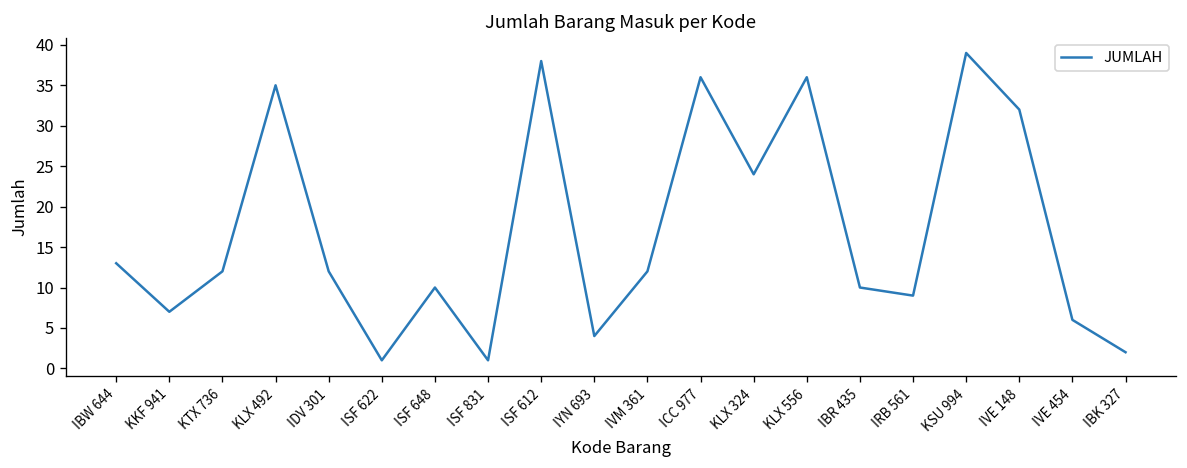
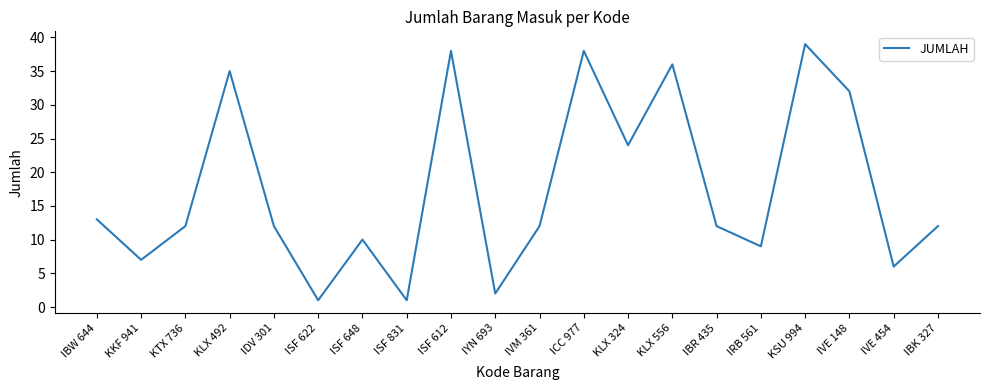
IYN 693: 4 -> 2
ICC 977: 36 -> 38
IBR 435: 10 -> 12
IBK 327: 2 -> 12
